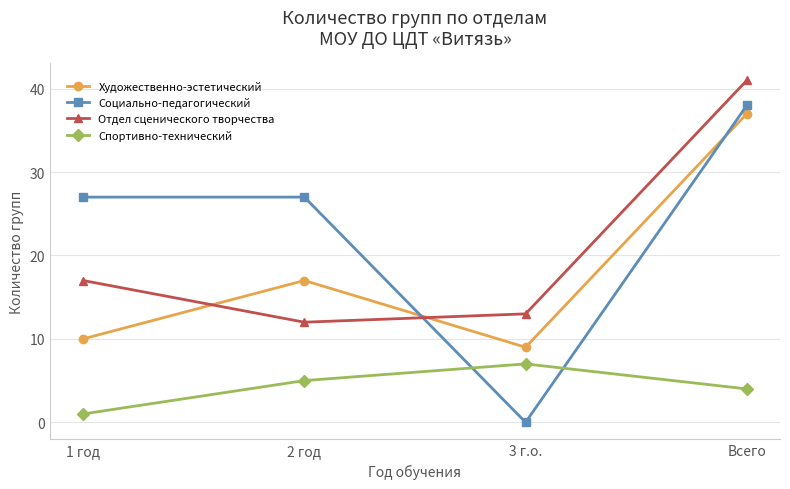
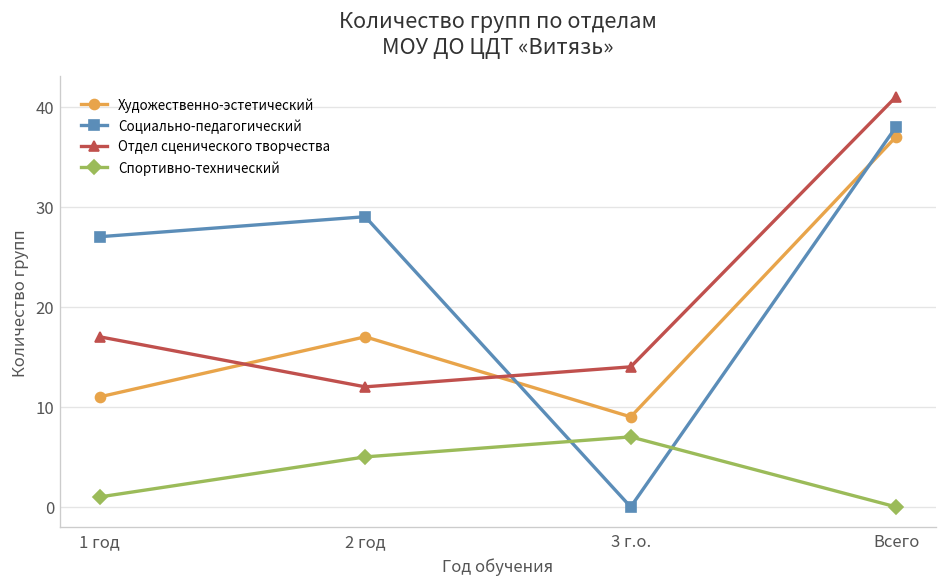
Художественно-эстетический, 1 год: 10 -> 11
Социально-педагогический, 2 год: 27 -> 29
Отдел сценического творчества, 3 г.о.: 13 -> 14
Спортивно-технический, Всего: 4 -> 0
